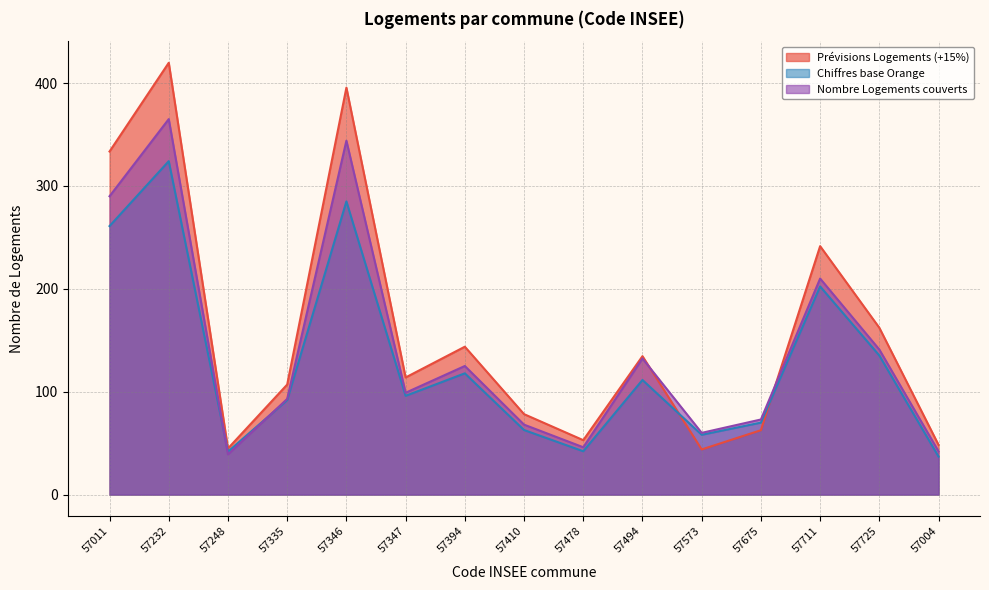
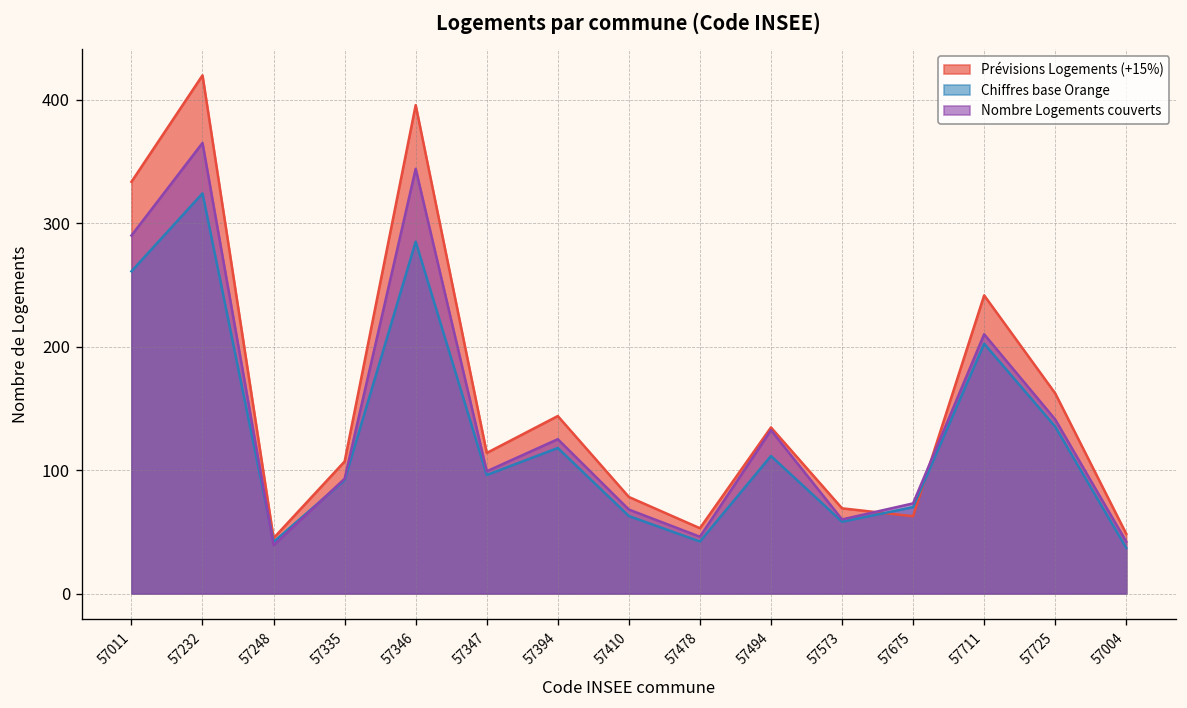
Prévisions Logements (+15%), 57573: 44 -> 69
